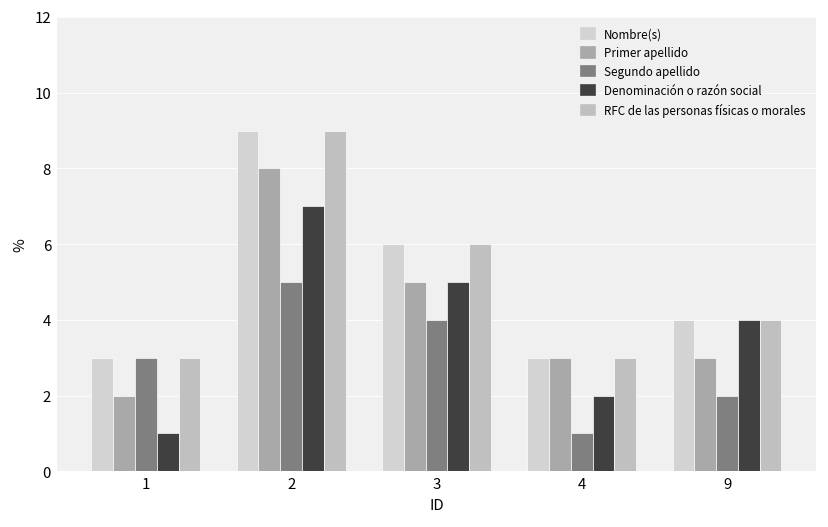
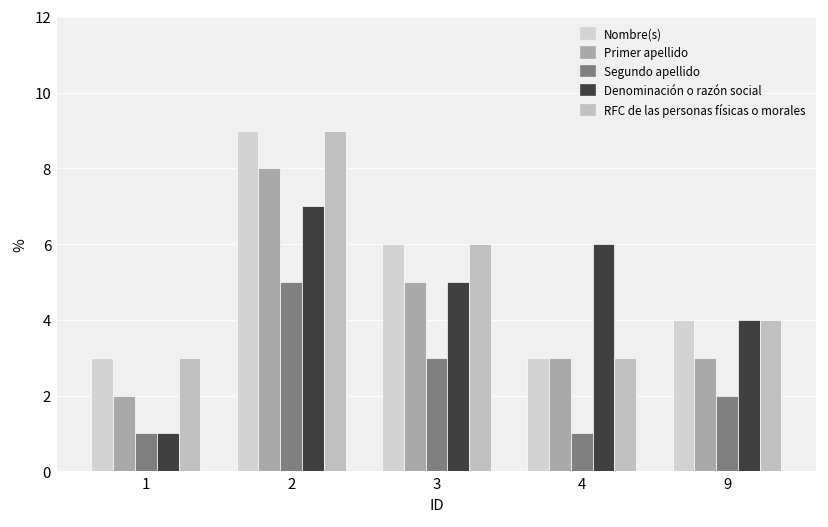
Segundo apellido, 1: 3 -> 1
Segundo apellido, 3: 4 -> 3
Denominación o razón social, 4: 2 -> 6
